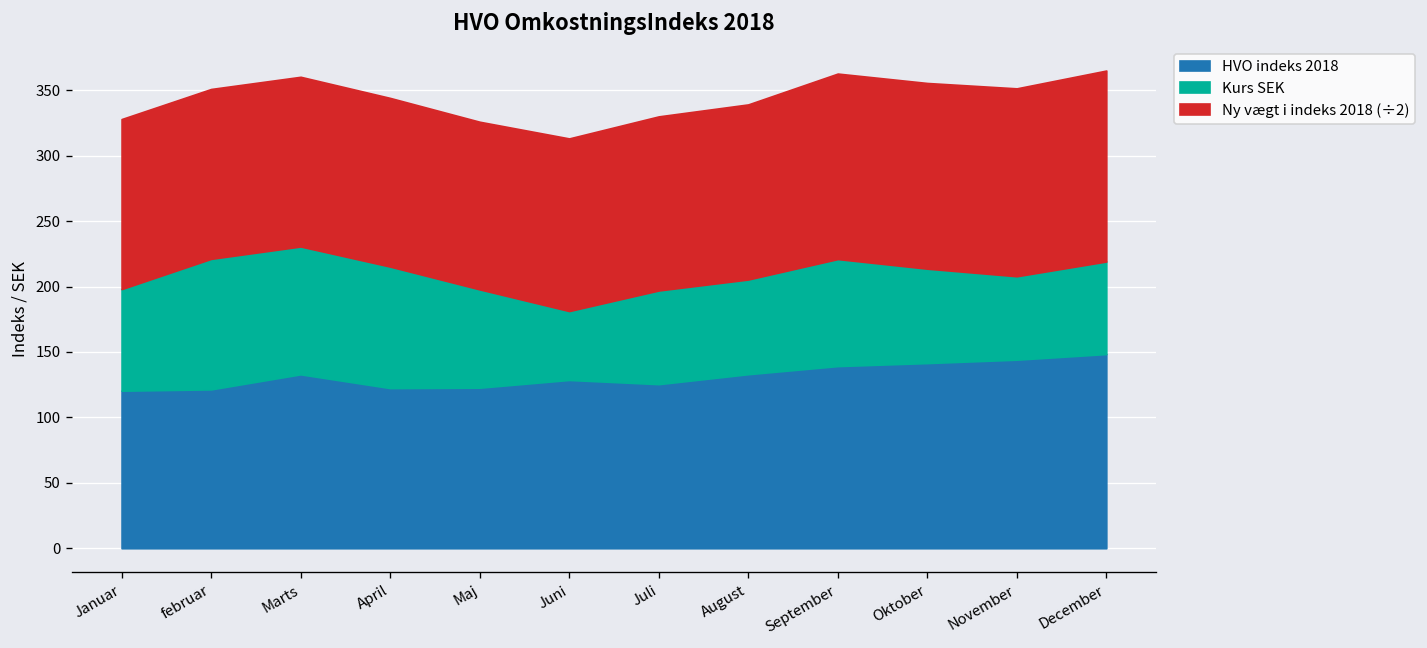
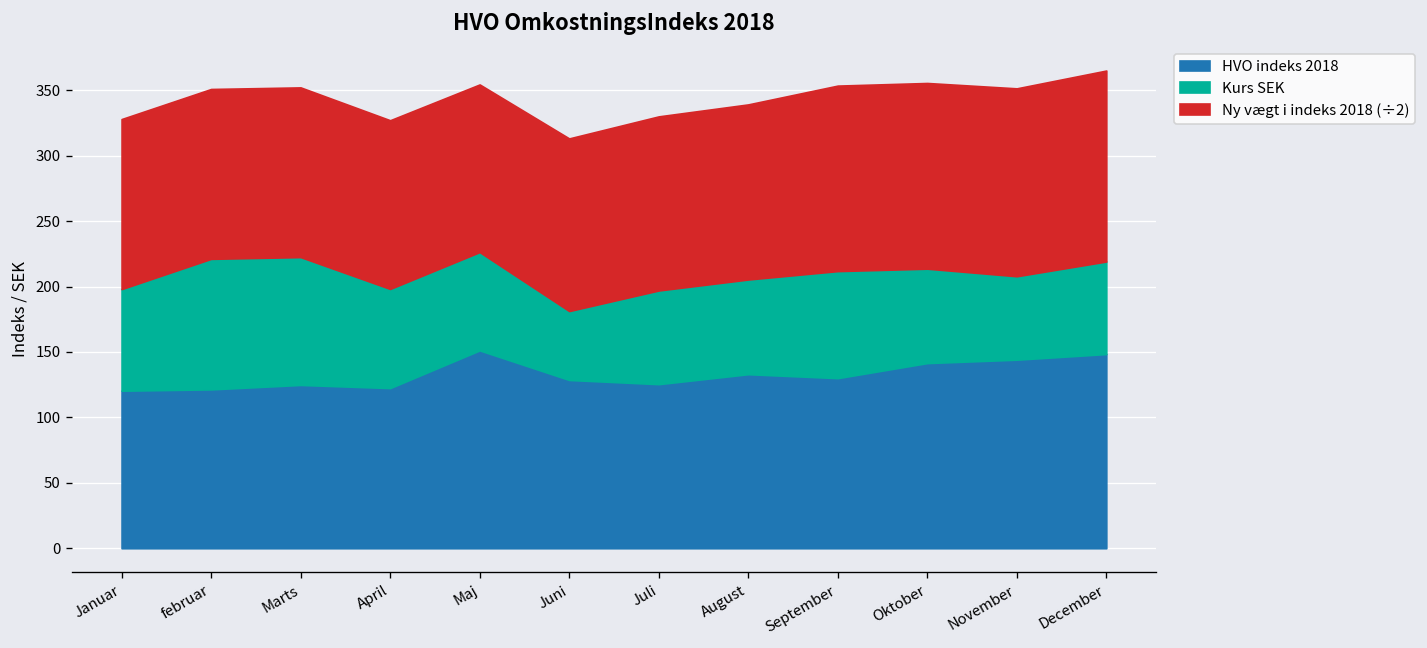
HVO indeks 2018, Marts: 133 -> 125
Kurs SEK, April: 93 -> 76
HVO indeks 2018, Maj: 123 -> 151
HVO indeks 2018, September: 139 -> 130
